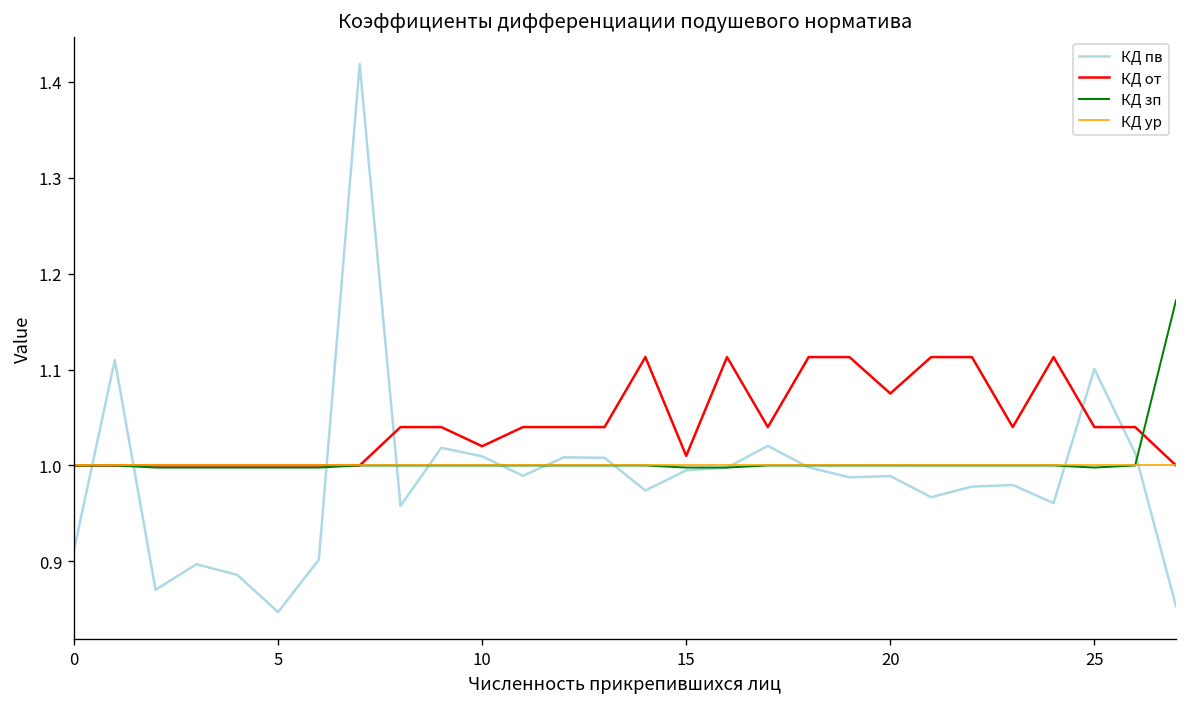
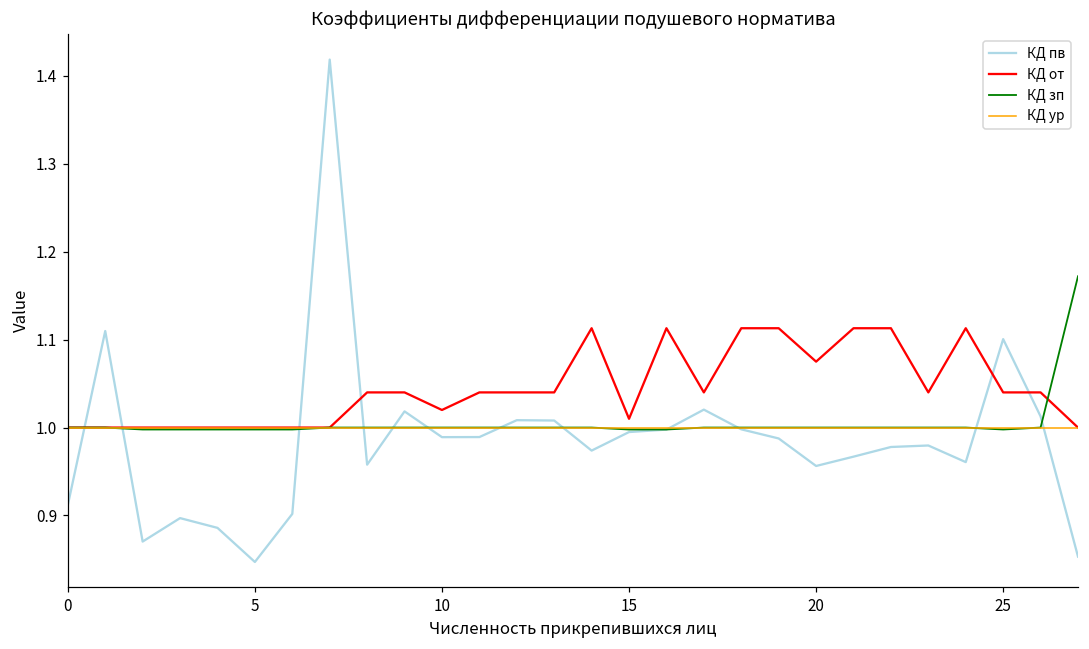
КД пв, 10: 1.01 -> 0.99
КД пв, 20: 0.99 -> 0.96
